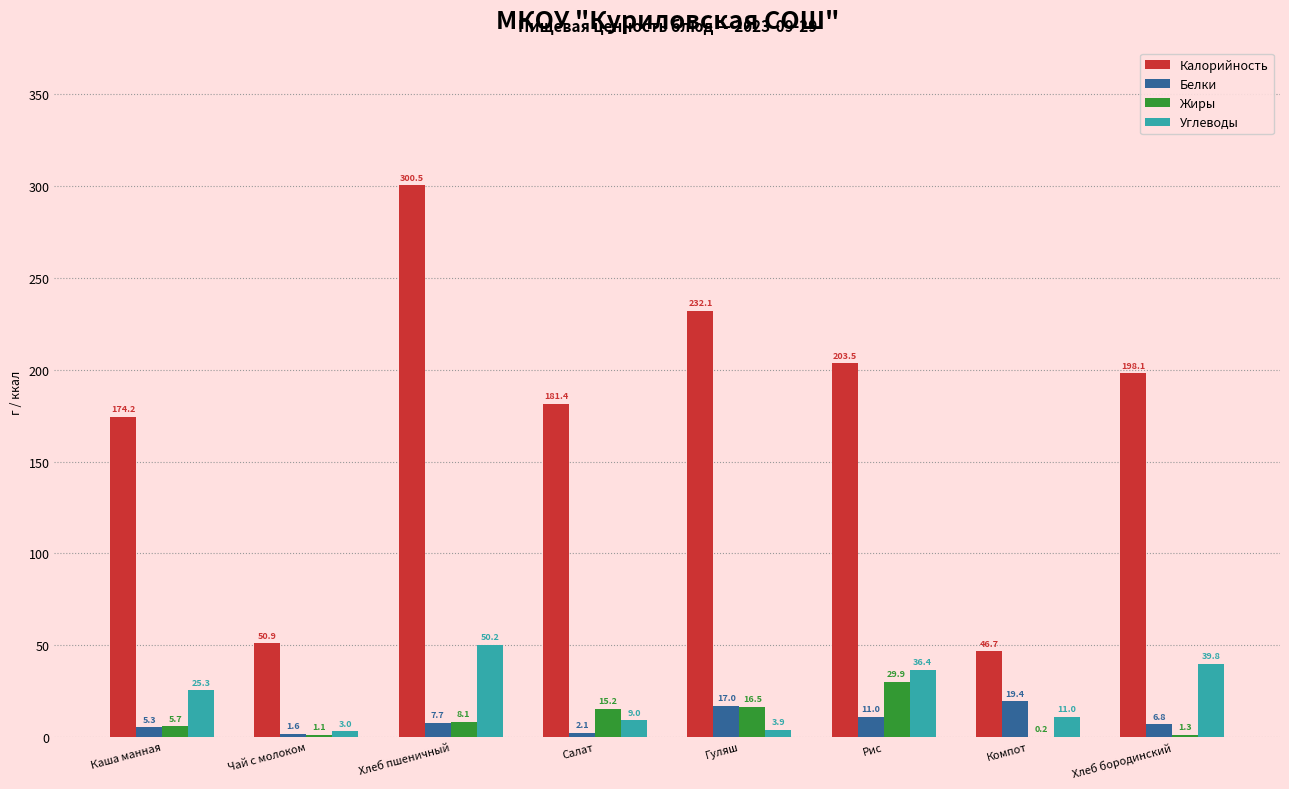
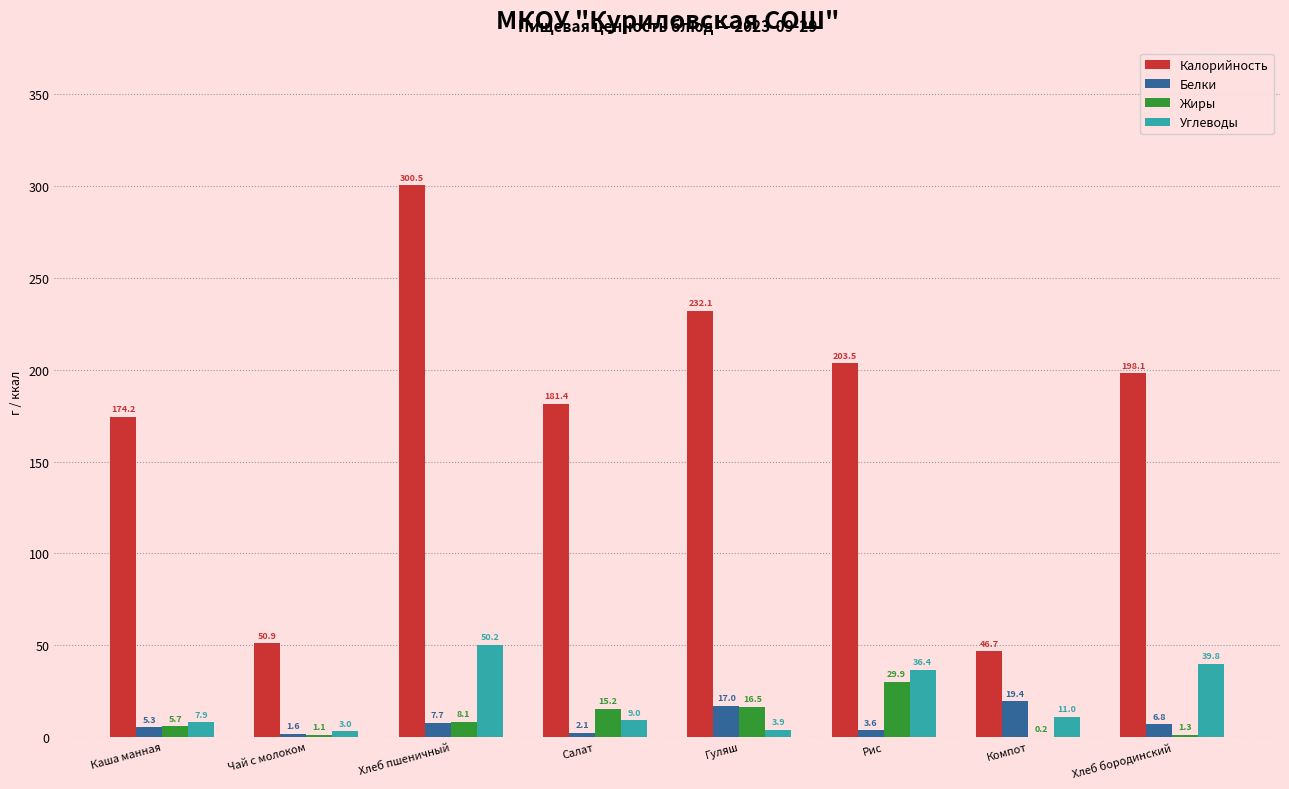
Углеводы, Каша манная: 25.3 -> 7.9
Белки, Рис: 11.0 -> 3.6
